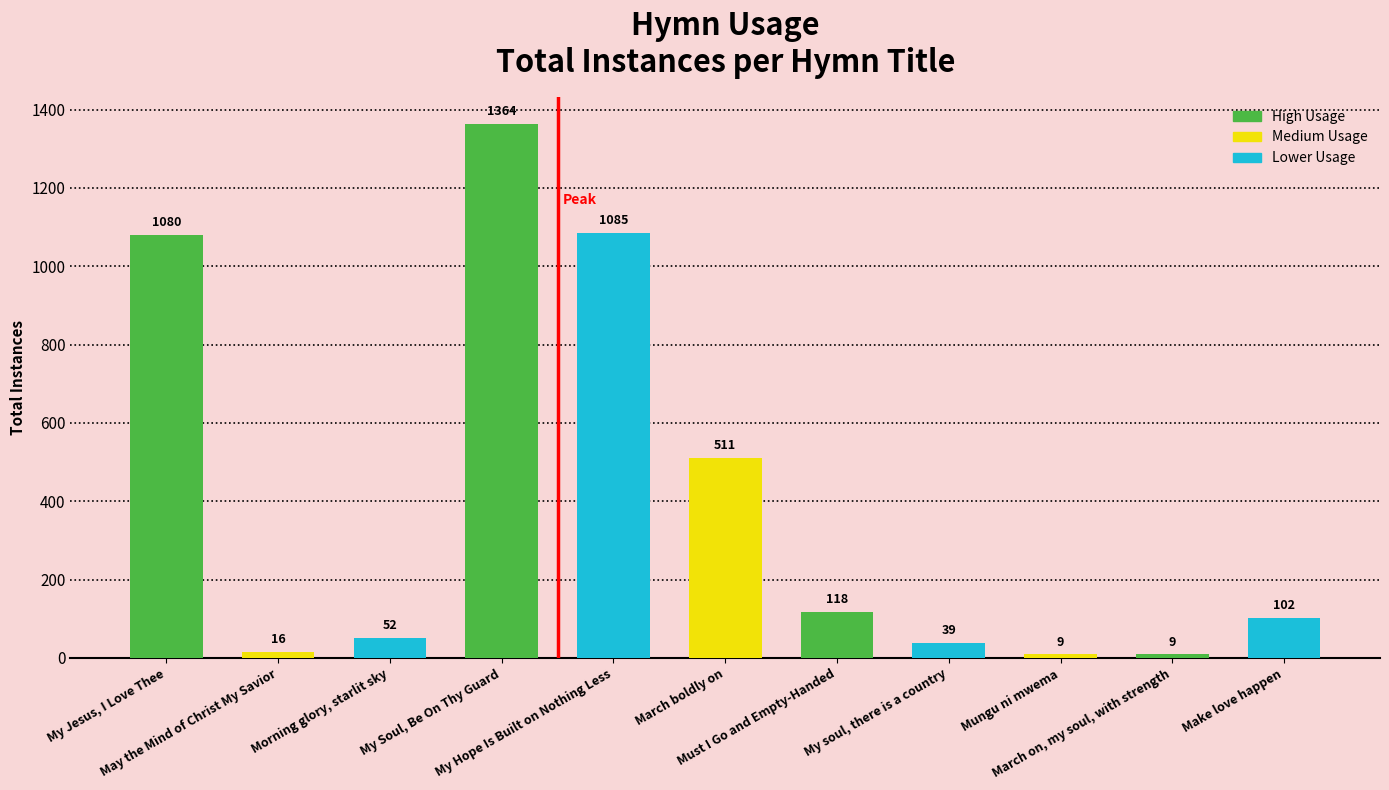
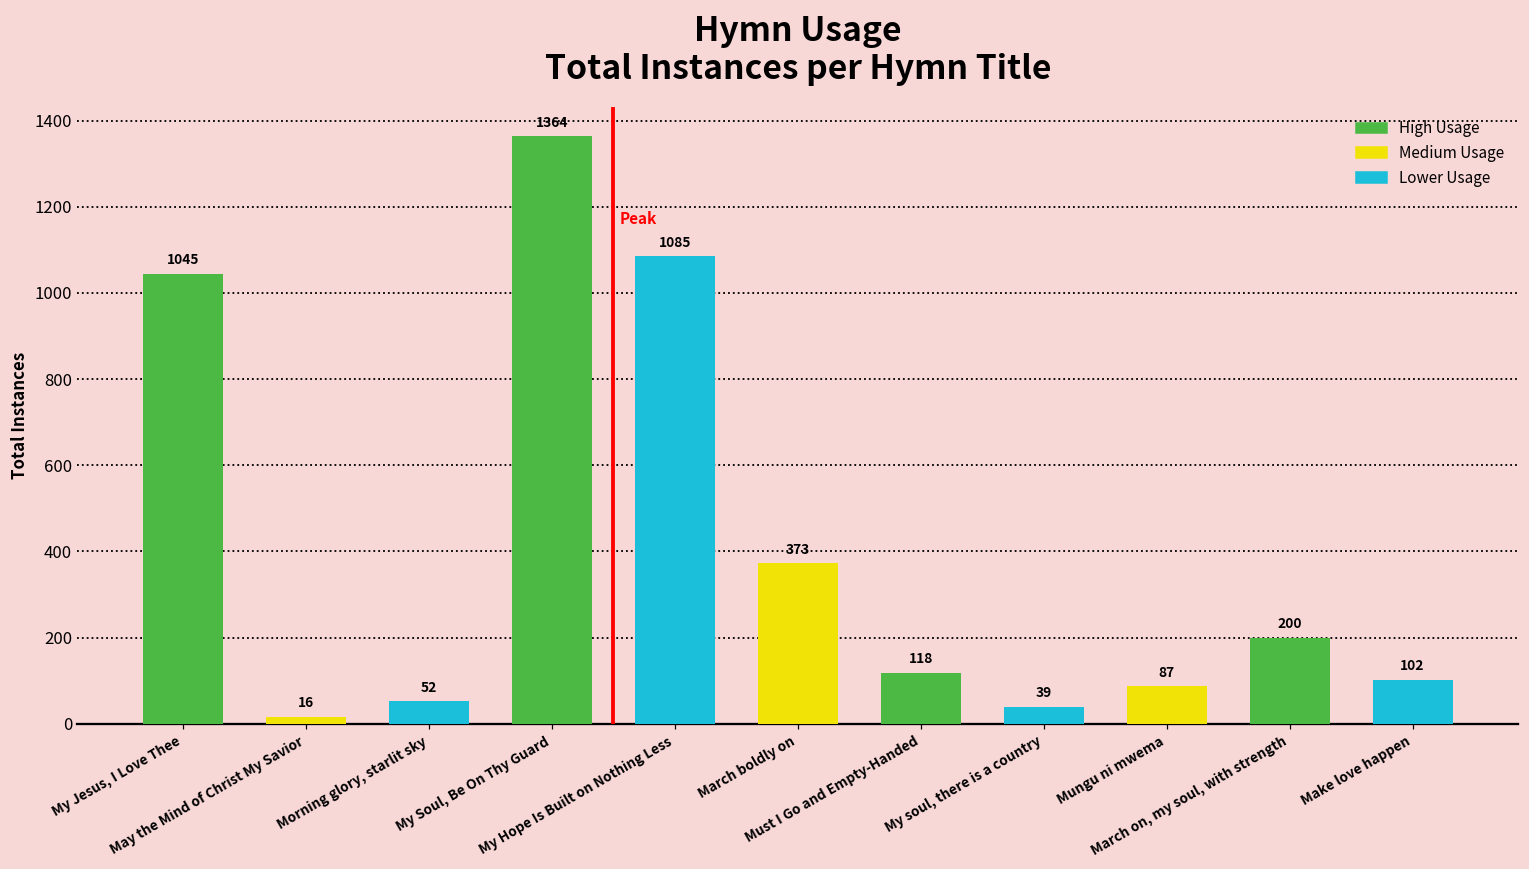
My Jesus, I Love Thee: 1080 -> 1045
March boldly on: 511 -> 373
Mungu ni mwema: 9 -> 87
March on, my soul, with strength: 9 -> 200
